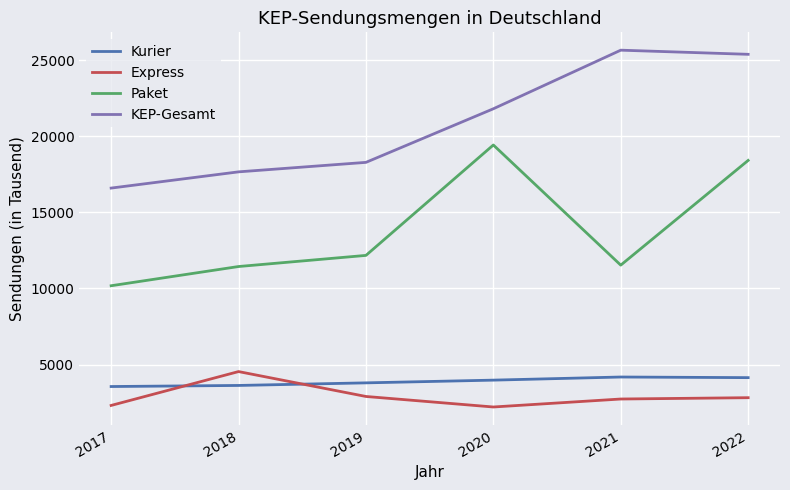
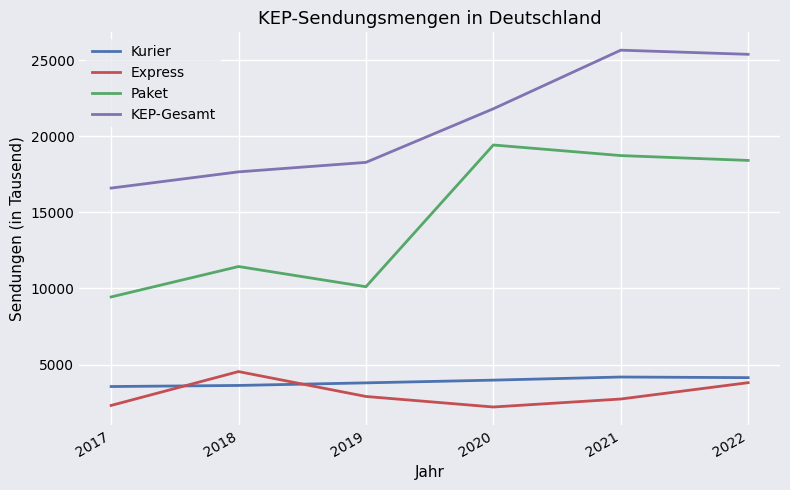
Paket, 2017: 10200 -> 9400
Paket, 2019: 12200 -> 10100
Paket, 2021: 11500 -> 18700
Express, 2022: 2800 -> 3800
